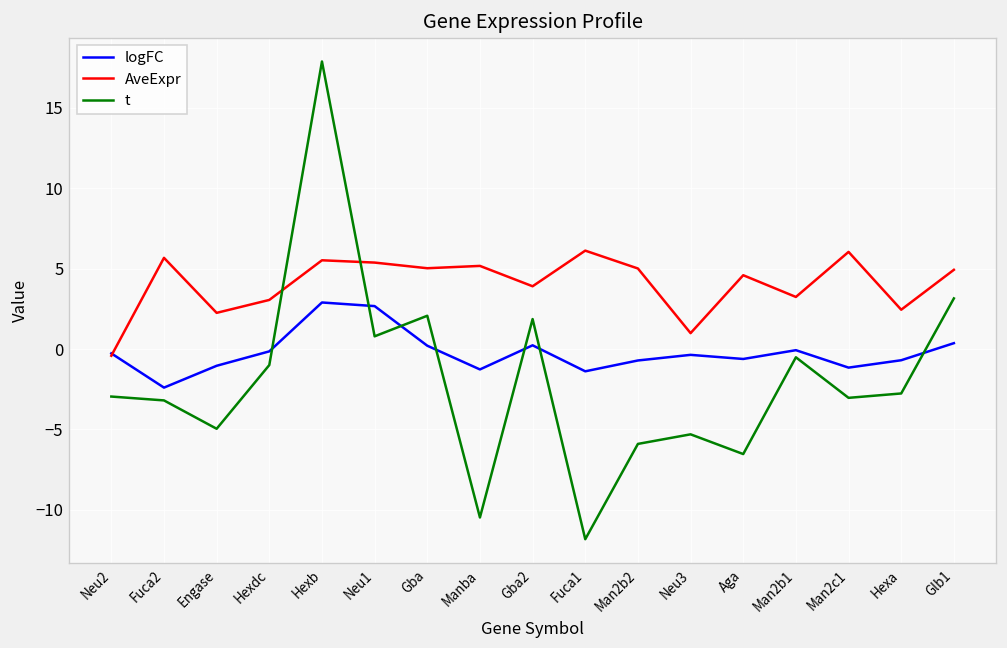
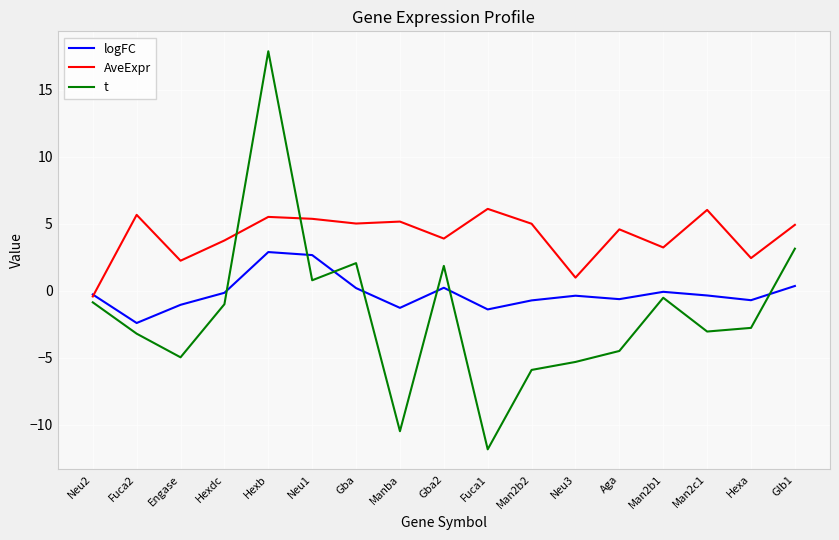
t, Neu2: -3.0 -> -0.9
AveExpr, Hexdc: 3.1 -> 3.8
t, Aga: -6.5 -> -4.5
logFC, Man2c1: -1.2 -> -0.3
